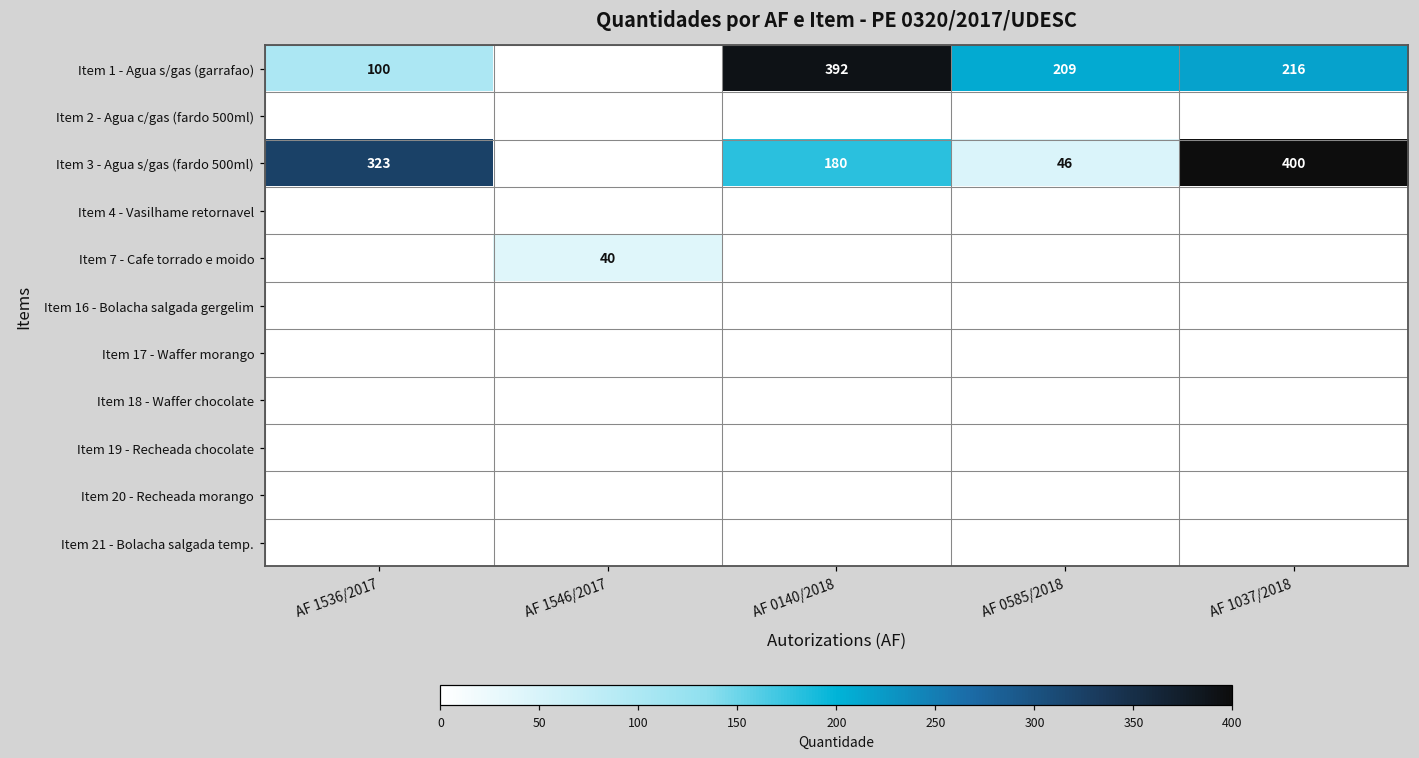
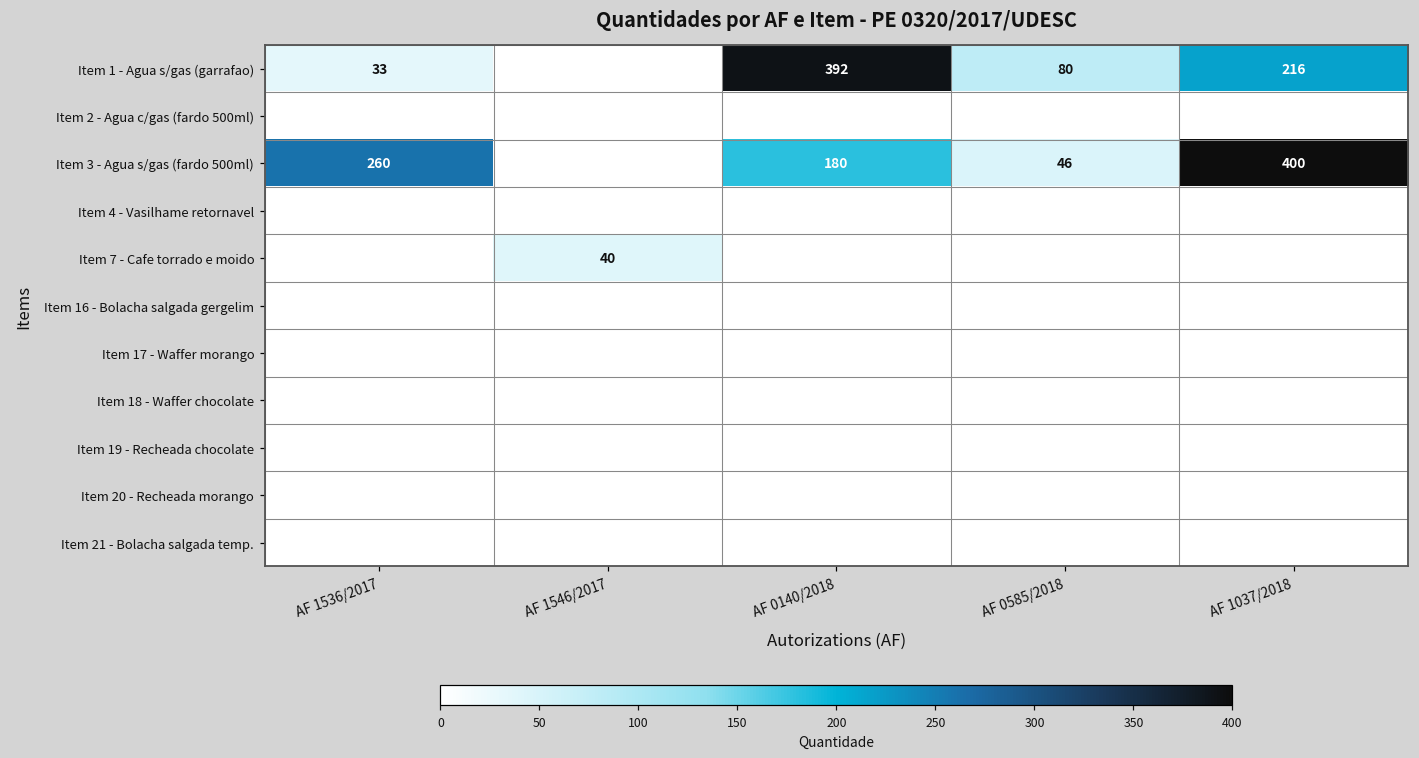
Item 1 - Agua s/gas (garrafao), AF 1536/2017: 100 -> 33
Item 1 - Agua s/gas (garrafao), AF 0585/2018: 209 -> 80
Item 3 - Agua s/gas (fardo 500ml), AF 1536/2017: 323 -> 260
